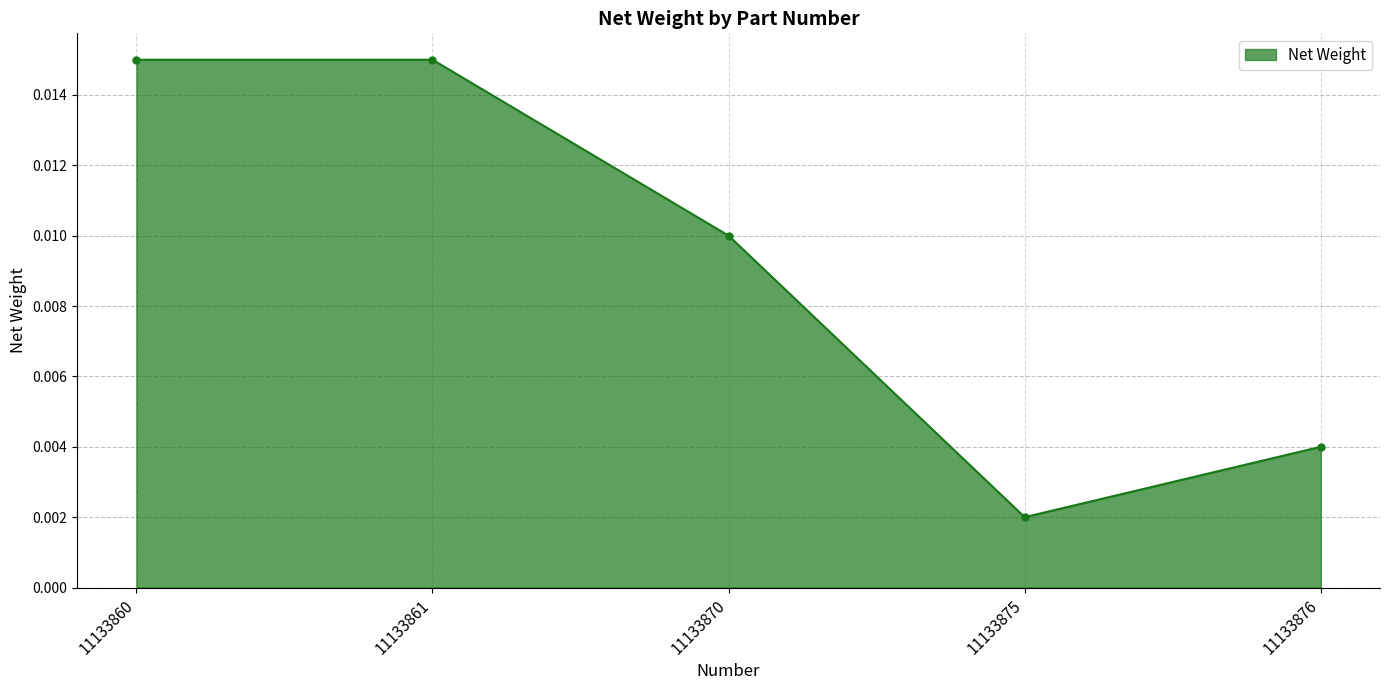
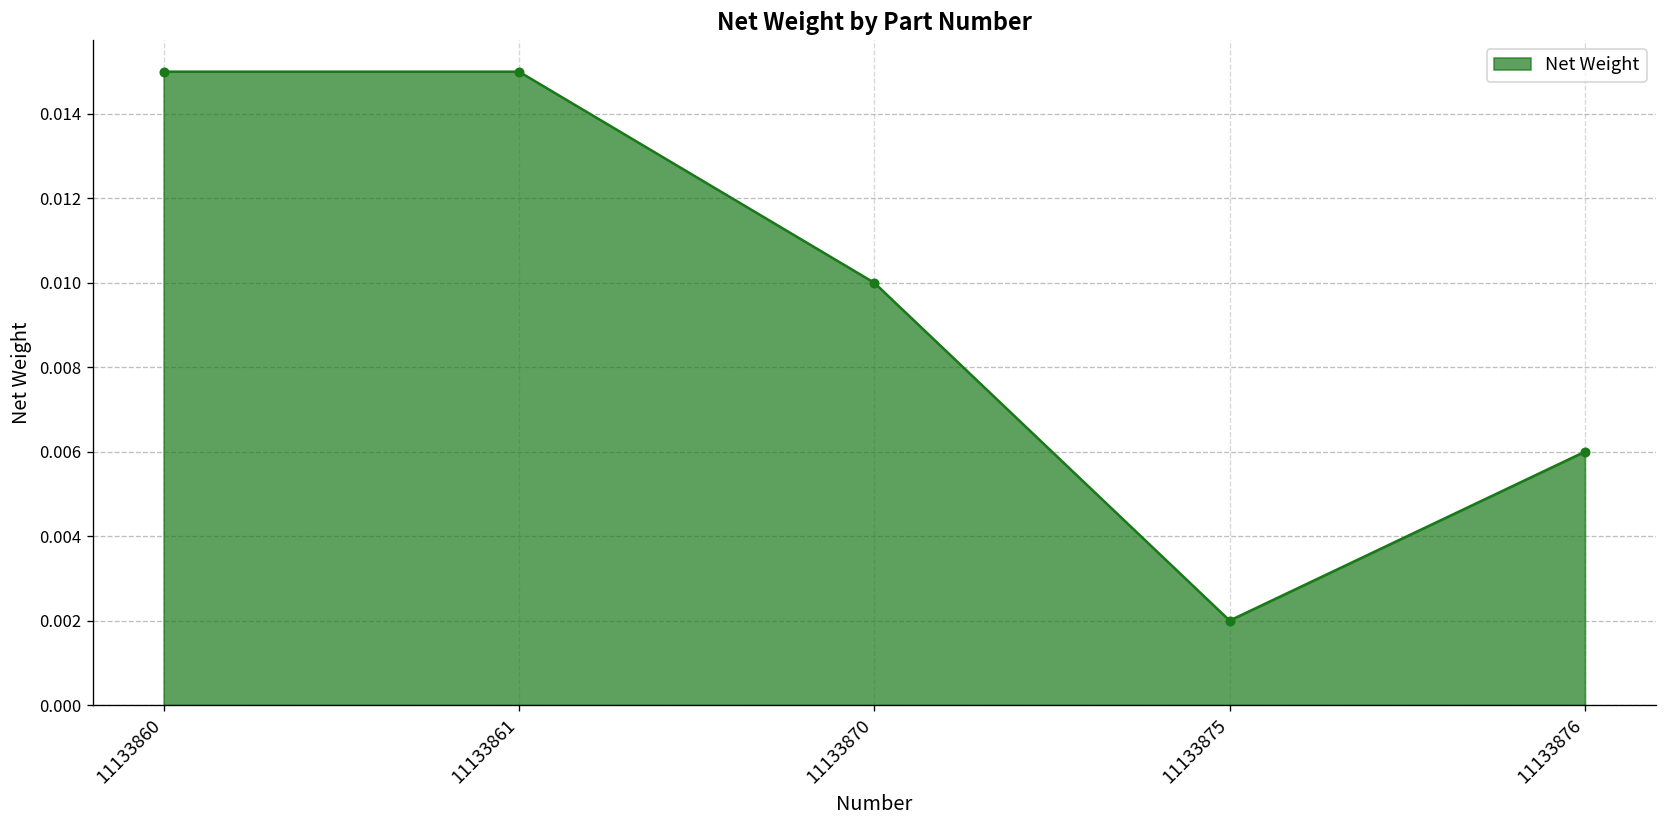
11133876: 0.004 -> 0.006
